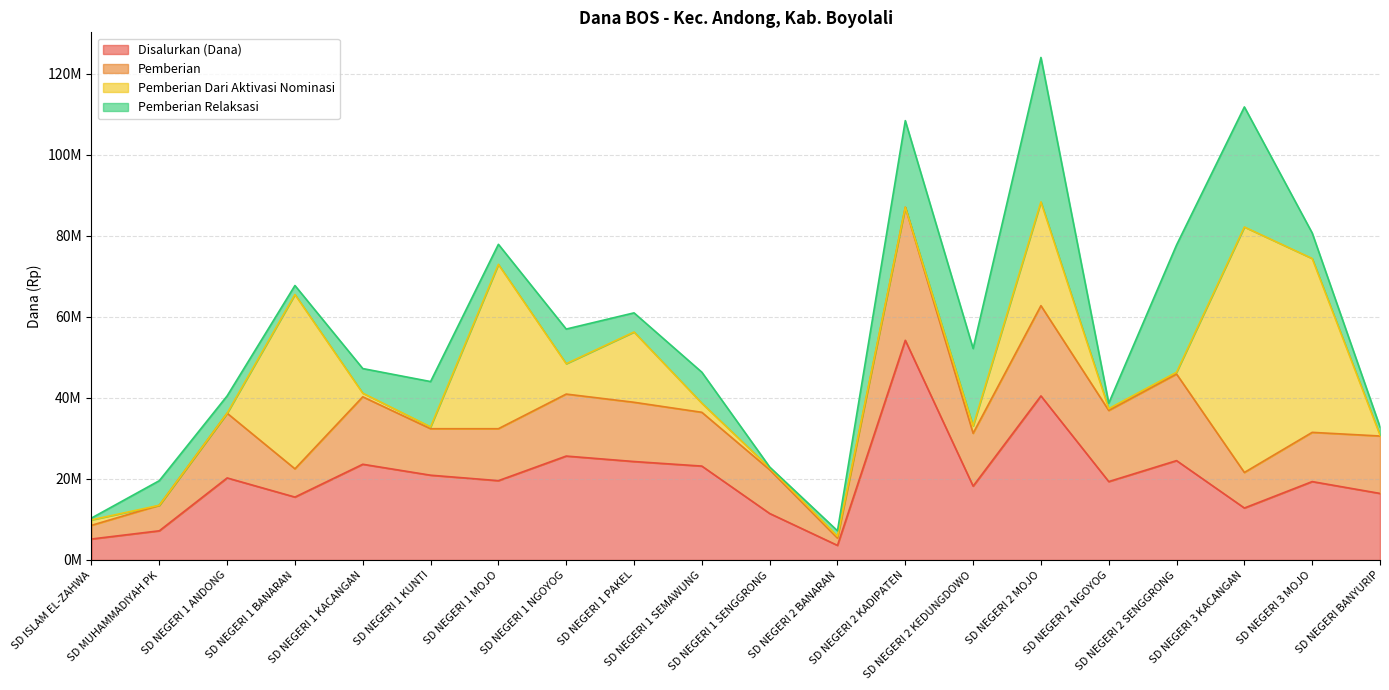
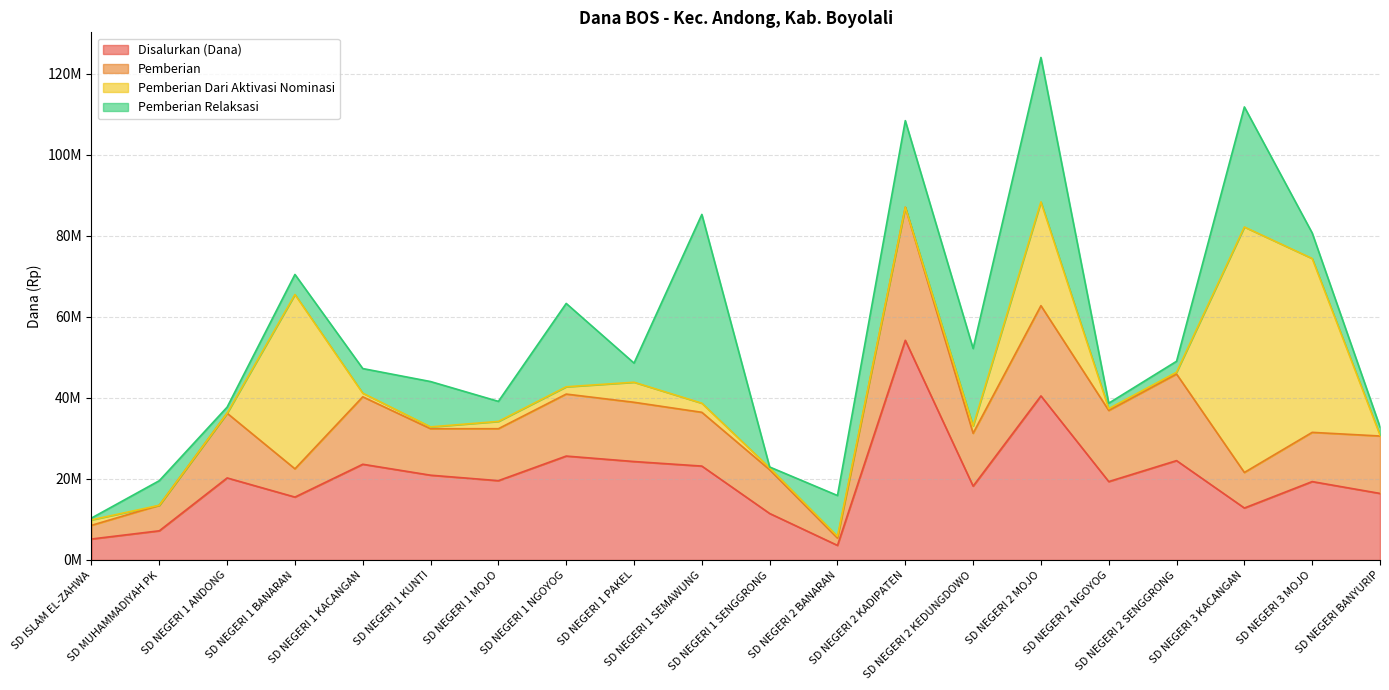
Pemberian Relaksasi, SD NEGERI 1 ANDONG: 4000000 -> 2000000
Pemberian Relaksasi, SD NEGERI 1 BANARAN: 2000000 -> 5000000
Pemberian Dari Aktivasi Nominasi, SD NEGERI 1 MOJO: 41000000 -> 2000000
Pemberian Dari Aktivasi Nominasi, SD NEGERI 1 NGOYOG: 8000000 -> 2000000
Pemberian Relaksasi, SD NEGERI 1 NGOYOG: 9000000 -> 21000000
Pemberian Dari Aktivasi Nominasi, SD NEGERI 1 PAKEL: 17000000 -> 5000000
Pemberian Relaksasi, SD NEGERI 1 SEMAWUNG: 8000000 -> 47000000
Pemberian Relaksasi, SD NEGERI 2 BANARAN: 1000000 -> 10000000
Pemberian Relaksasi, SD NEGERI 2 SENGGRONG: 31000000 -> 3000000
